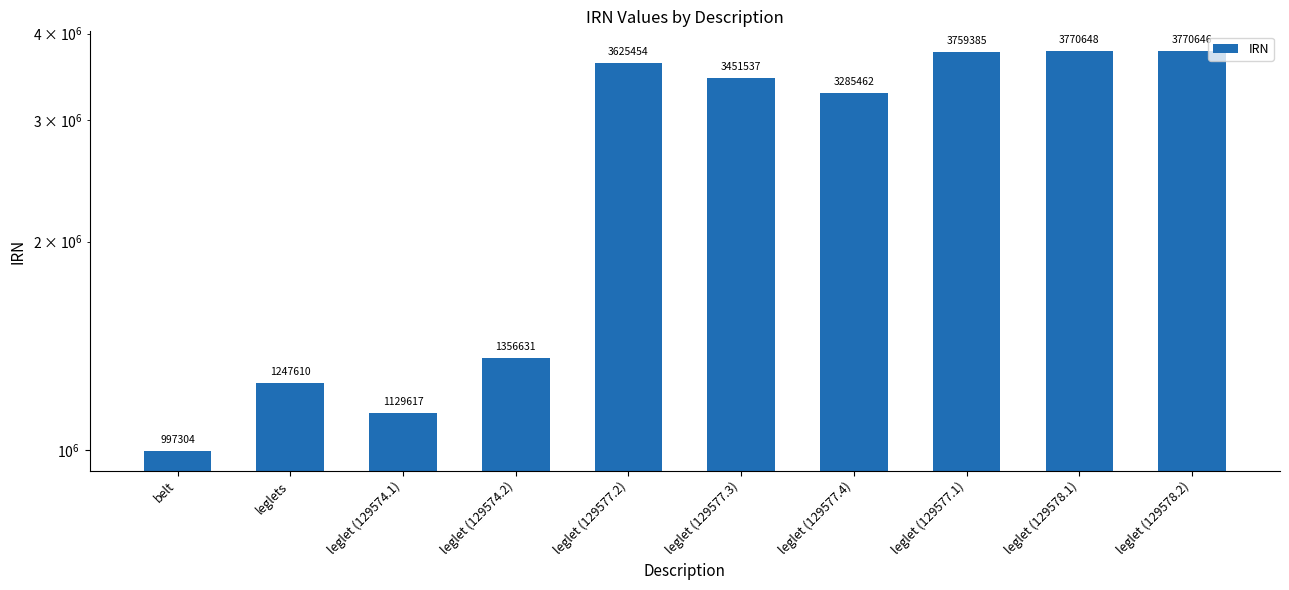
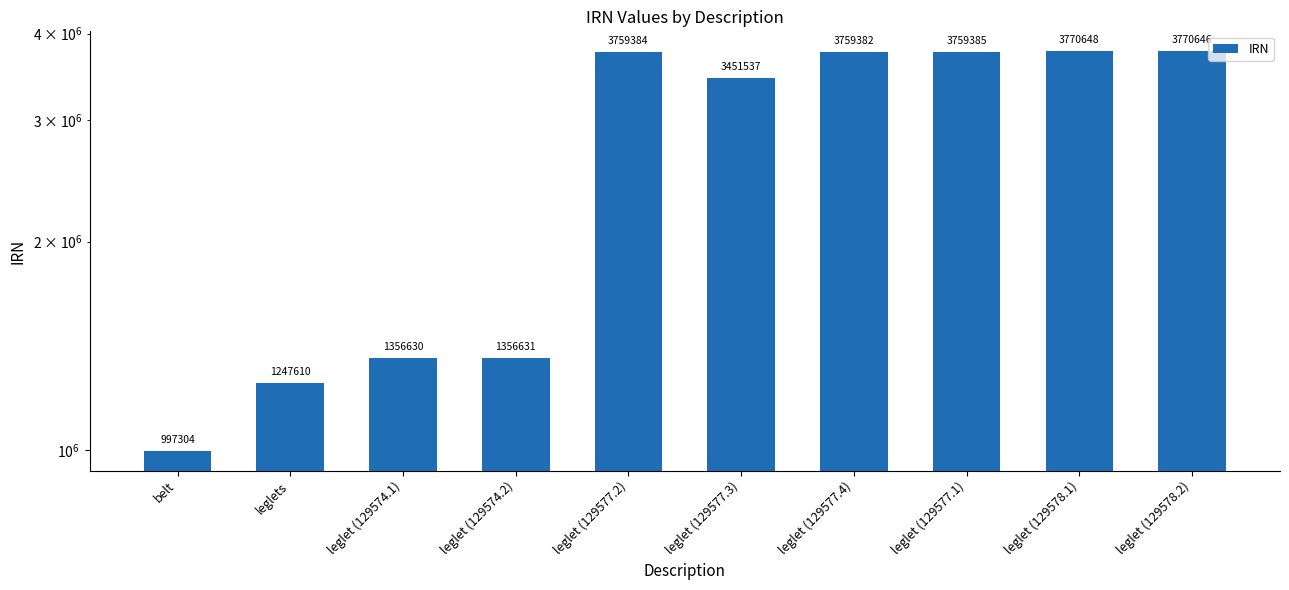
leglet (129574.1): 1129617 -> 1356630
leglet (129577.2): 3625454 -> 3759384
leglet (129577.4): 3285462 -> 3759382
